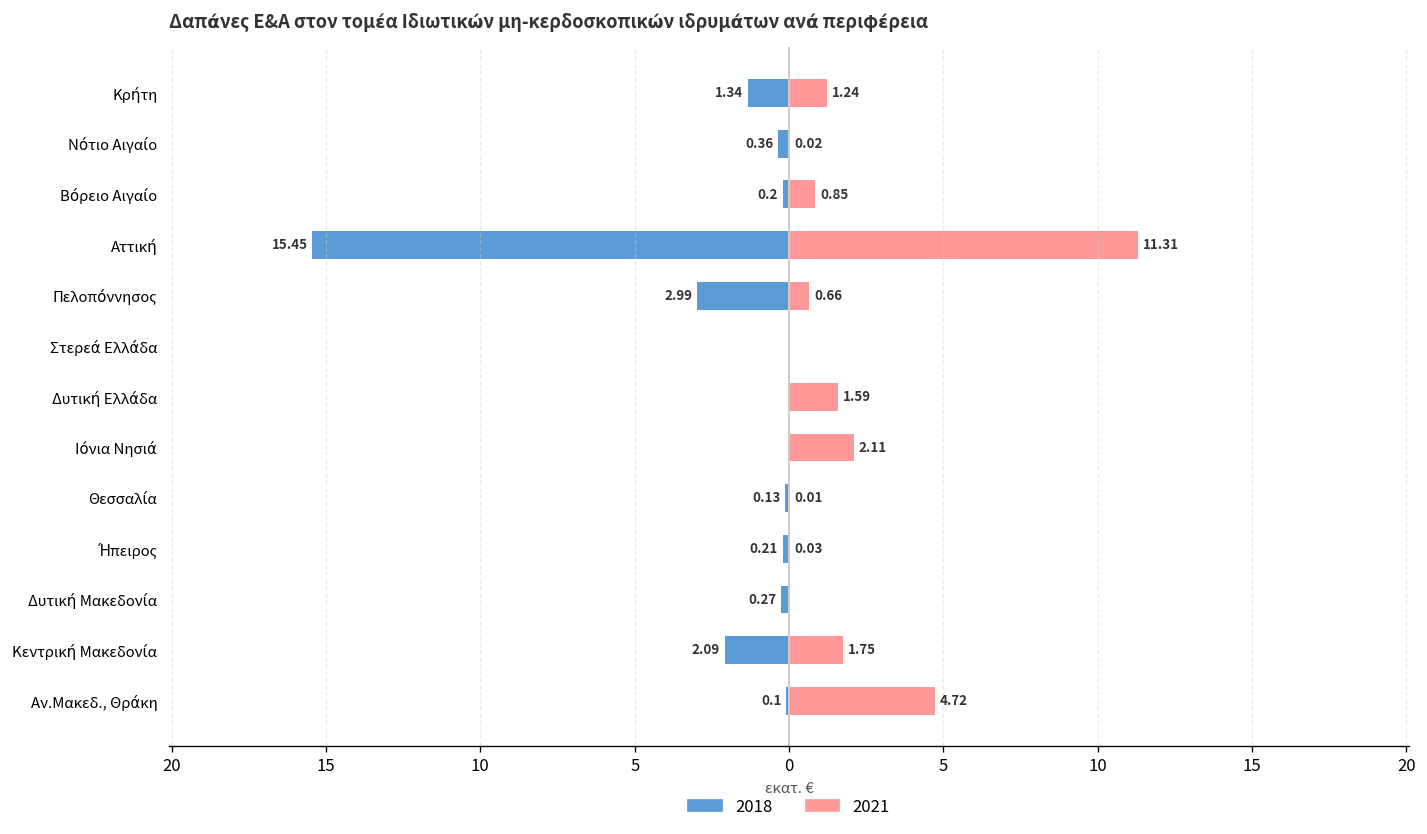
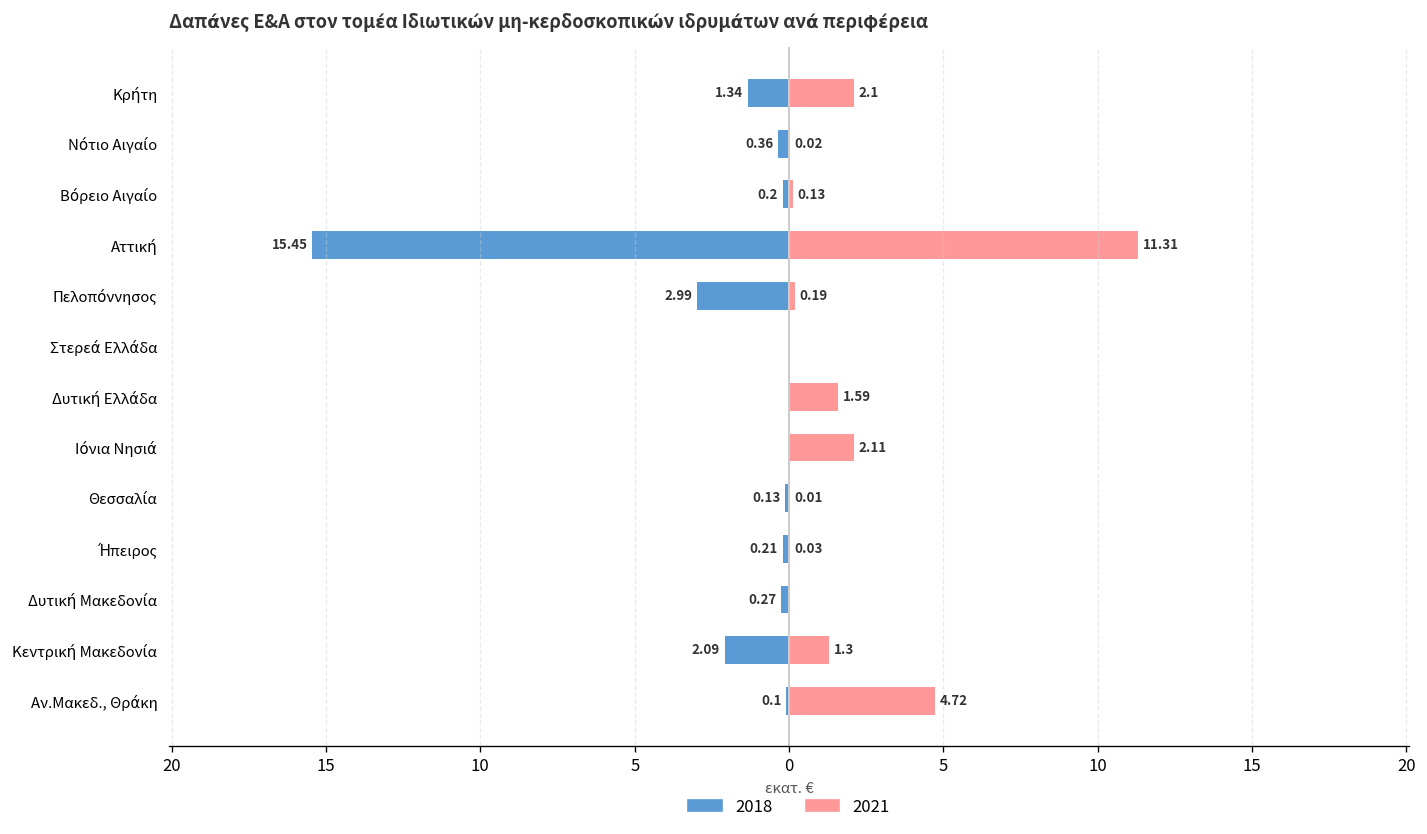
2021, Κρήτη: 1.24 -> 2.1
2021, Βόρειο Αιγαίο: 0.85 -> 0.13
2021, Πελοπόννησος: 0.66 -> 0.19
2021, Κεντρική Μακεδονία: 1.75 -> 1.3
